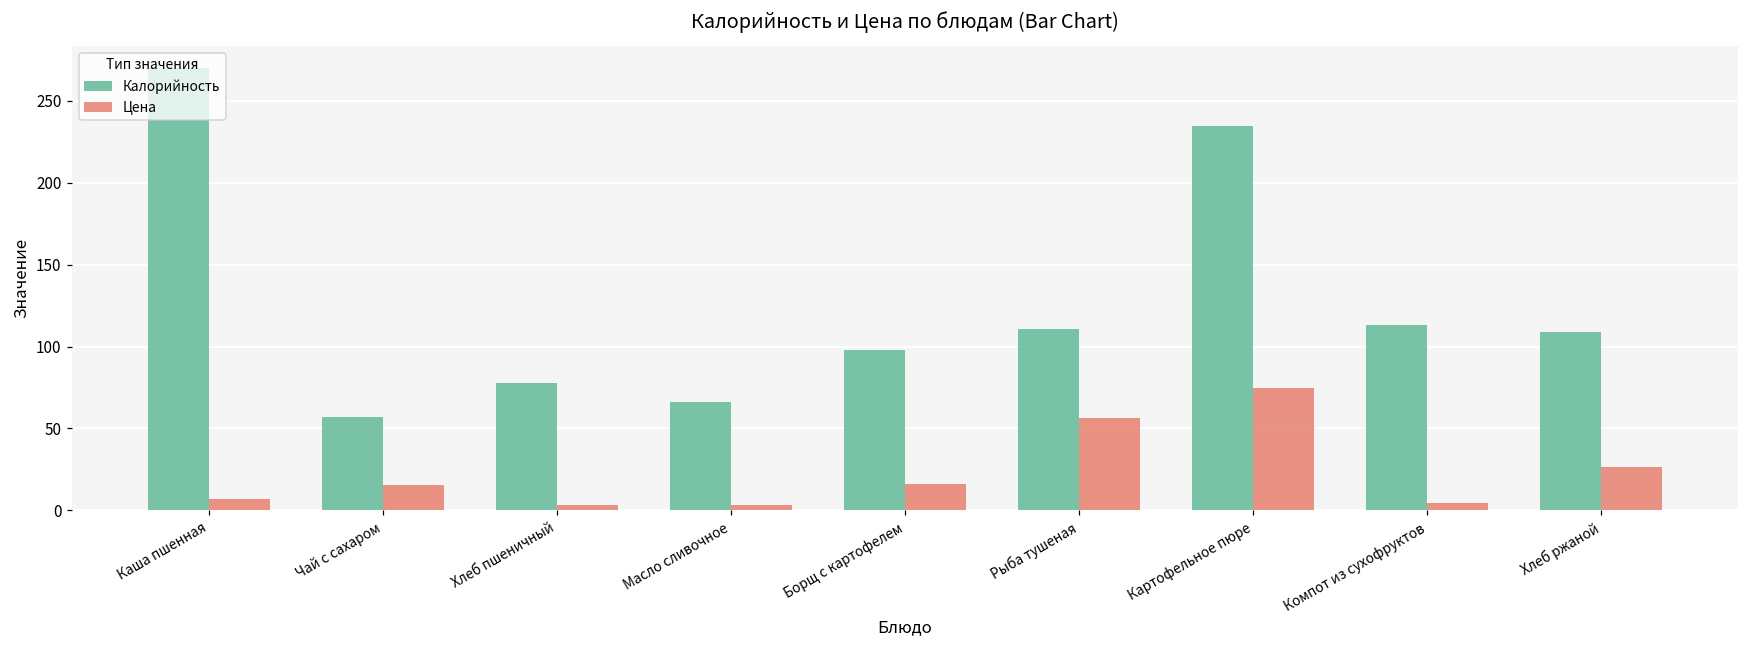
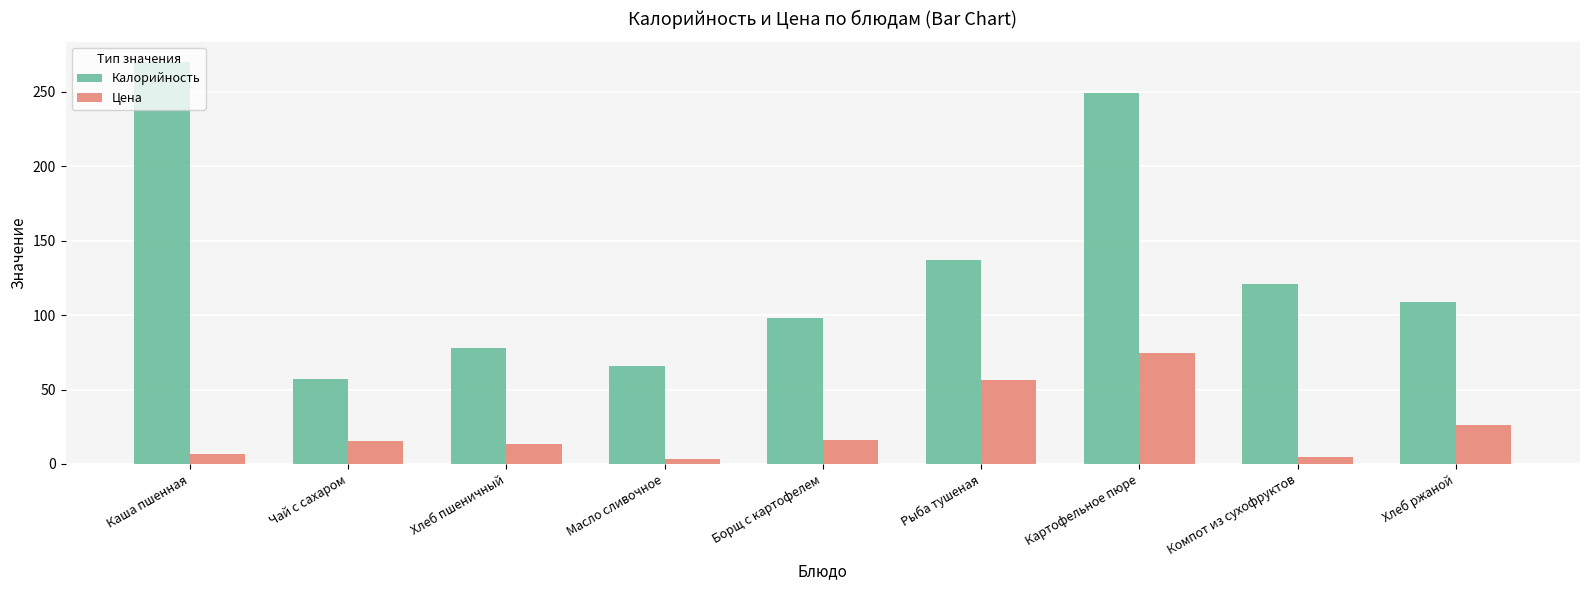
Цена, Хлеб пшеничный: 3 -> 14
Калорийность, Рыба тушеная: 111 -> 137
Калорийность, Картофельное пюре: 235 -> 249
Калорийность, Компот из сухофруктов: 113 -> 121
